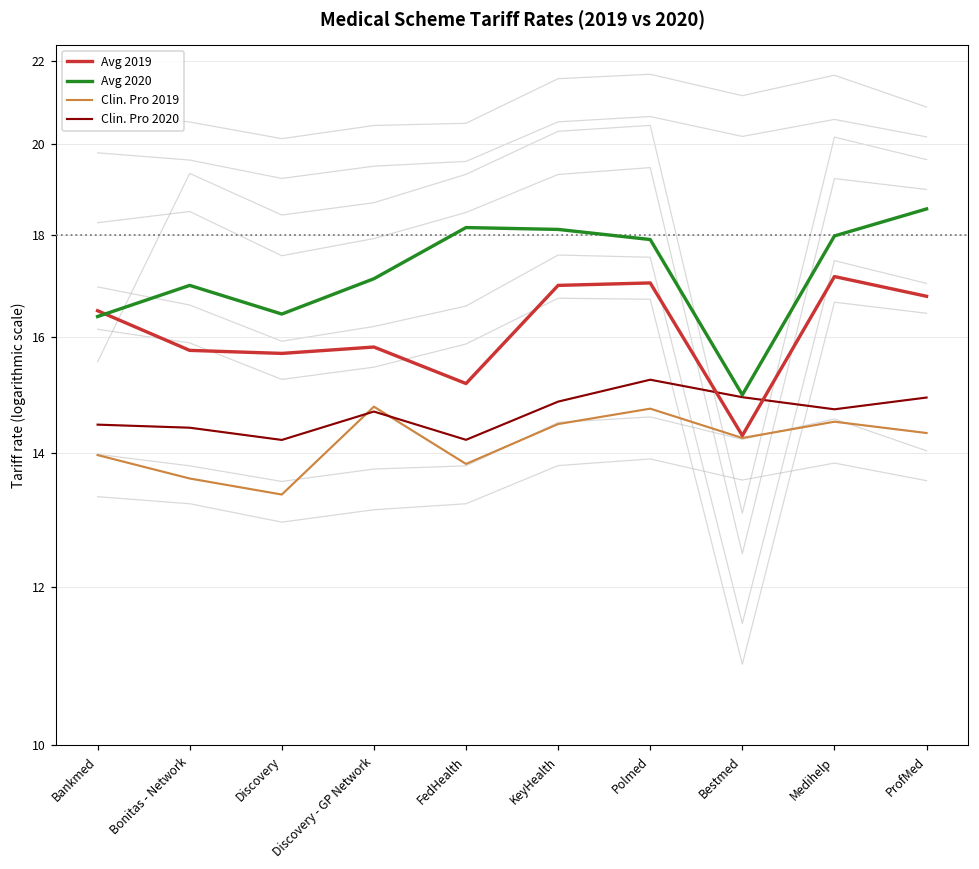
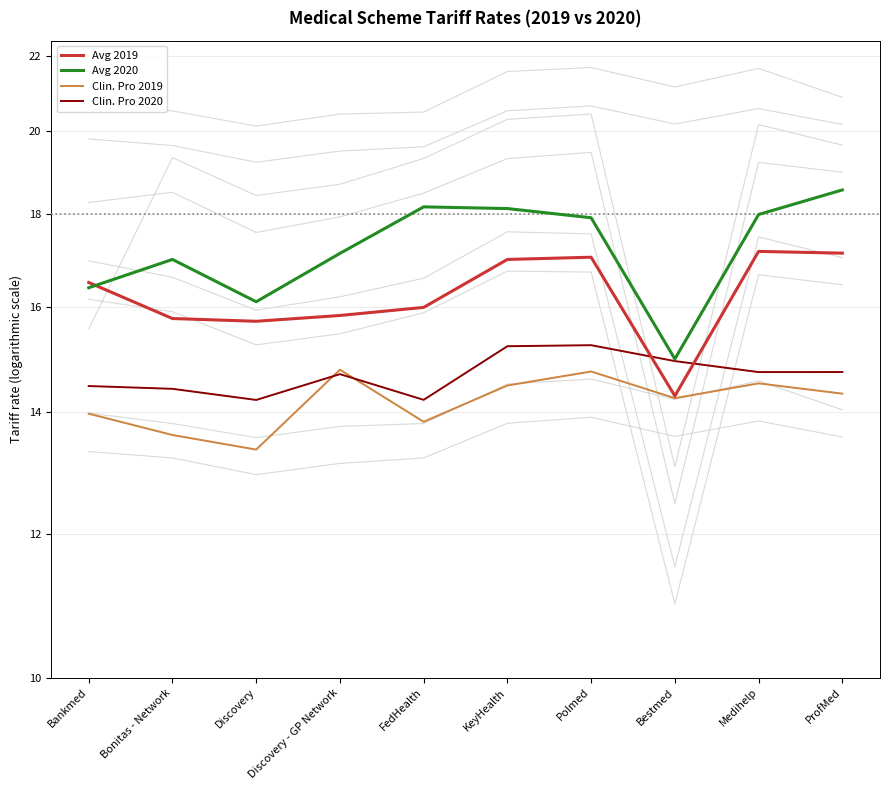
Avg 2020, Discovery: 16.4 -> 16.1
Avg 2019, FedHealth: 15.2 -> 16.0
Clin. Pro 2020, KeyHealth: 14.9 -> 15.2
Avg 2019, ProfMed: 16.8 -> 17.1
Clin. Pro 2020, ProfMed: 14.9 -> 14.7
